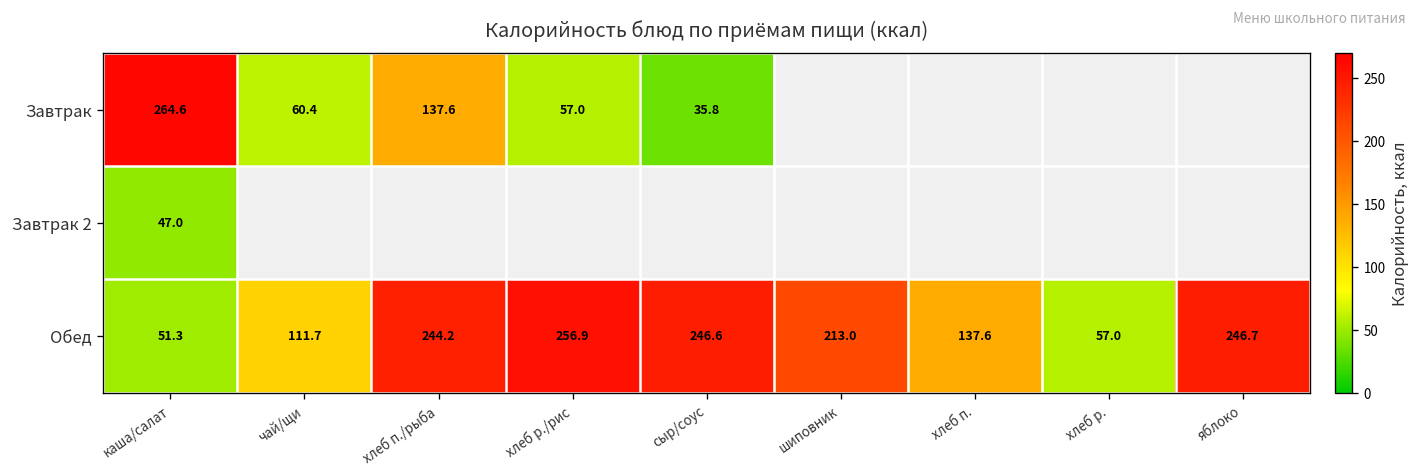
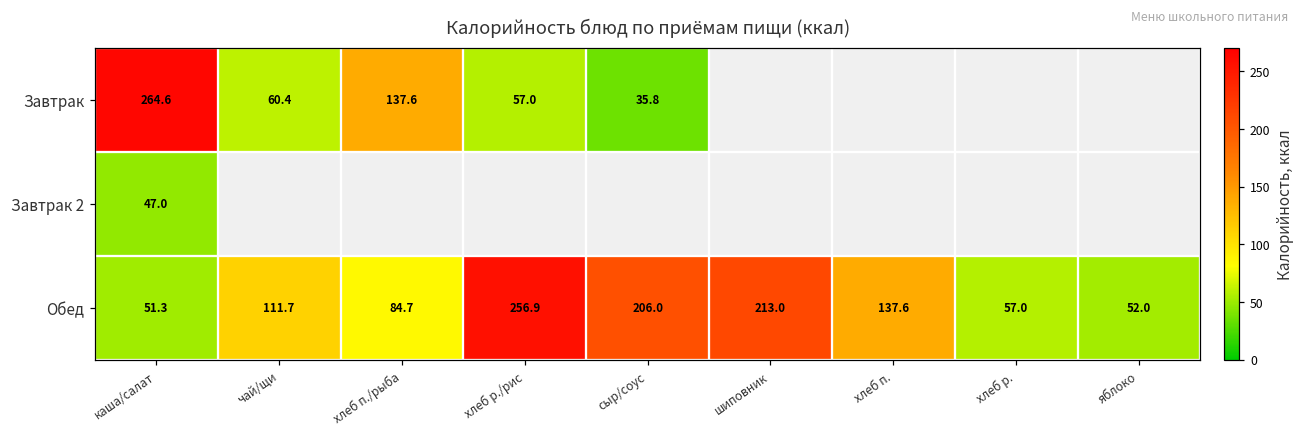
Обед, хлеб п./рыба: 244.2 -> 84.7
Обед, сыр/соус: 246.6 -> 206.0
Обед, яблоко: 246.7 -> 52.0
